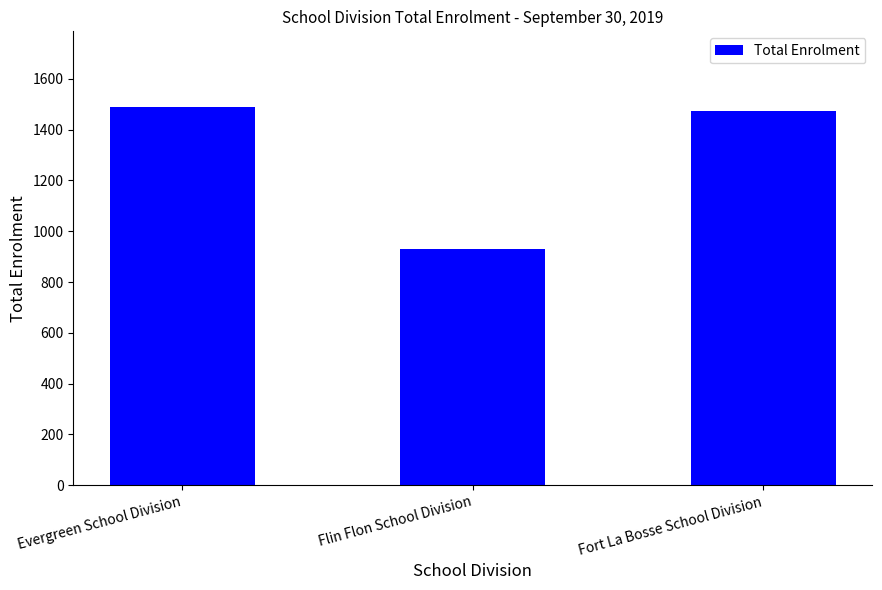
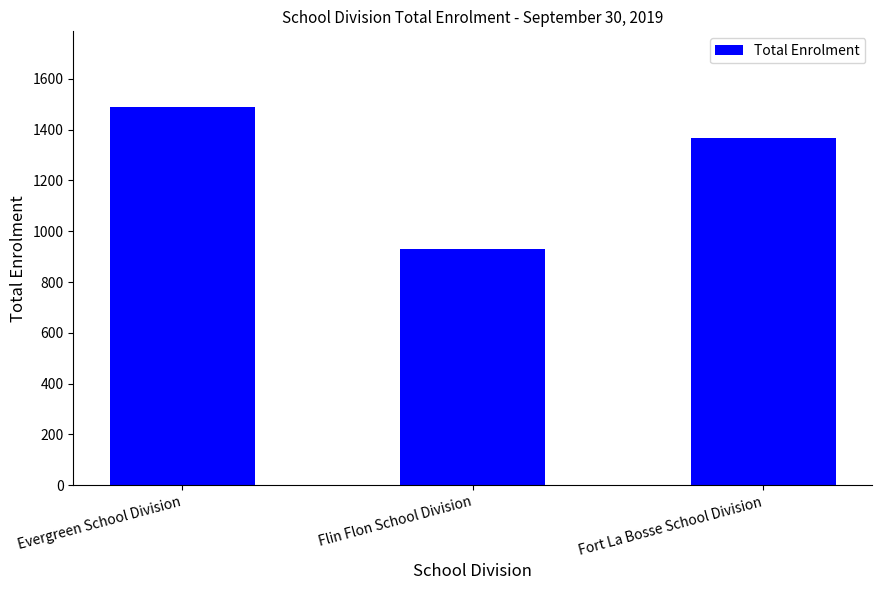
Fort La Bosse School Division: 1470 -> 1370
